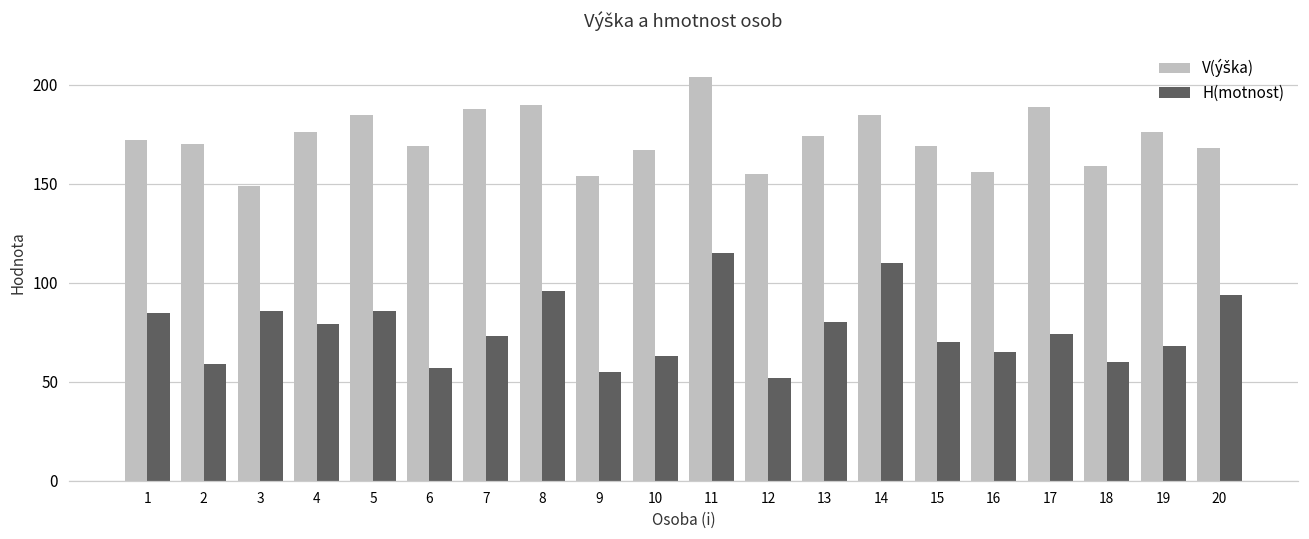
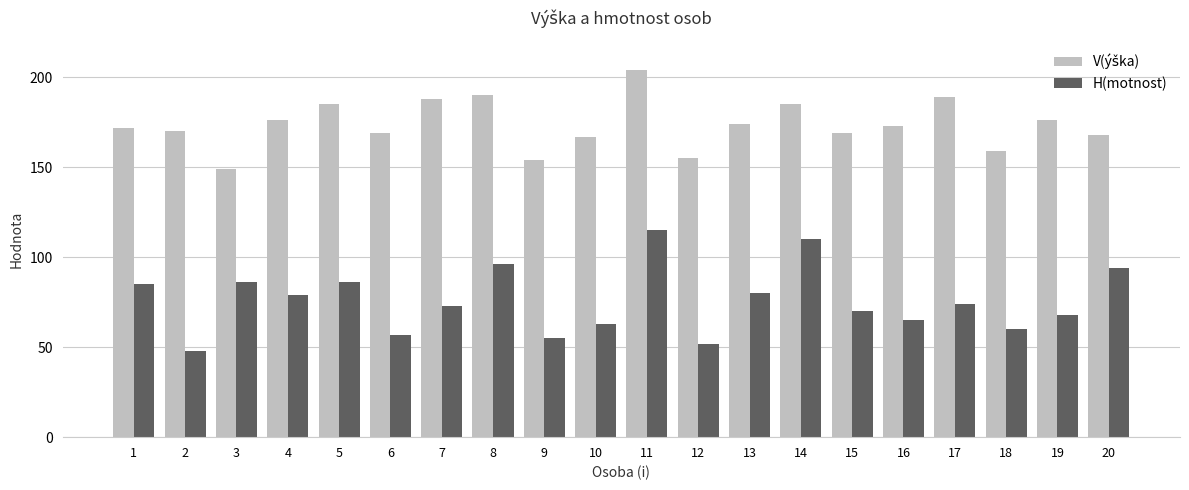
H(motnost), 2: 59 -> 48
V(ýška), 16: 156 -> 173
